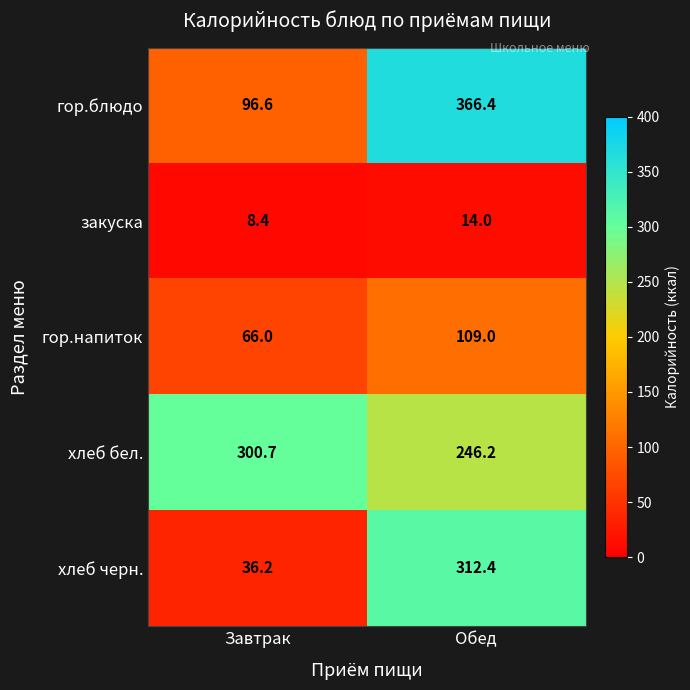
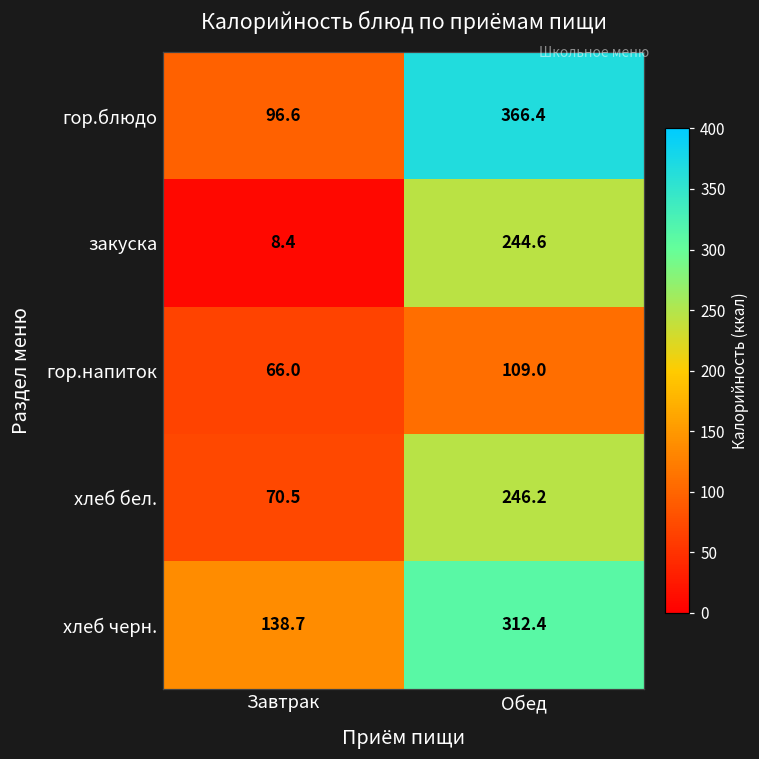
закуска, Обед: 14.0 -> 244.6
хлеб бел., Завтрак: 300.7 -> 70.5
хлеб черн., Завтрак: 36.2 -> 138.7
